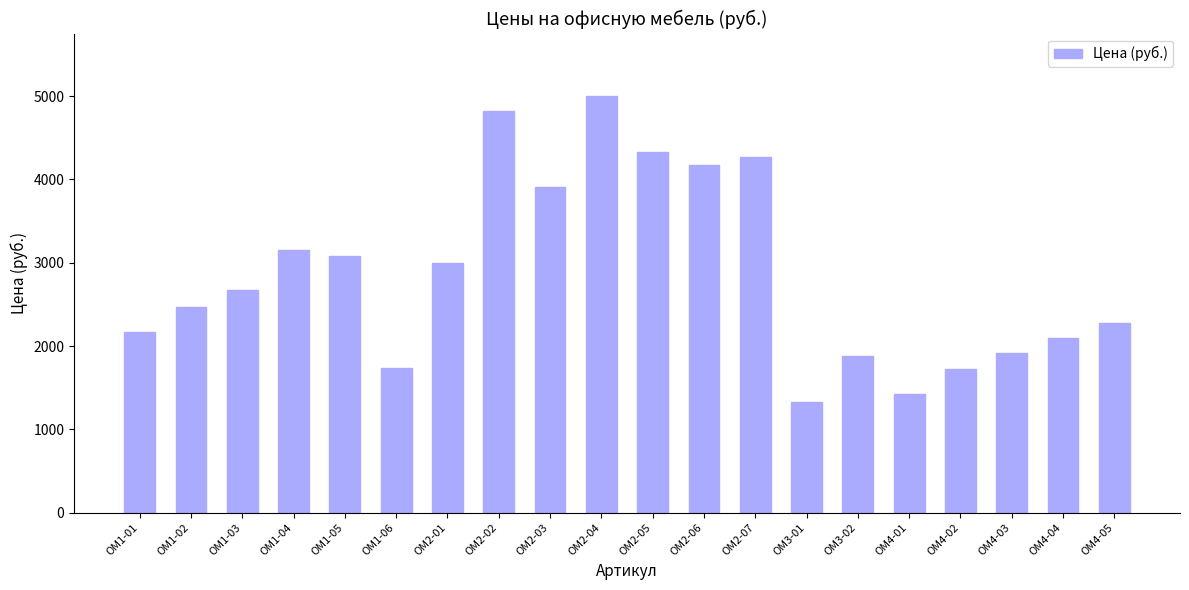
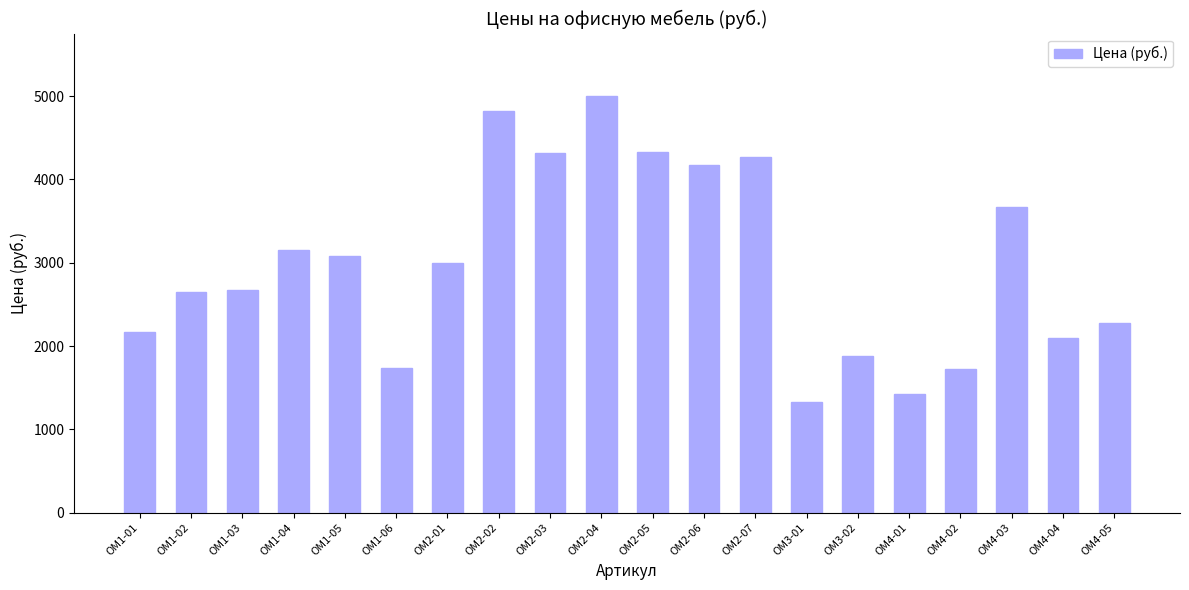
ОМ1-02: 2500 -> 2600
ОМ2-03: 3900 -> 4300
ОМ4-03: 1900 -> 3700
